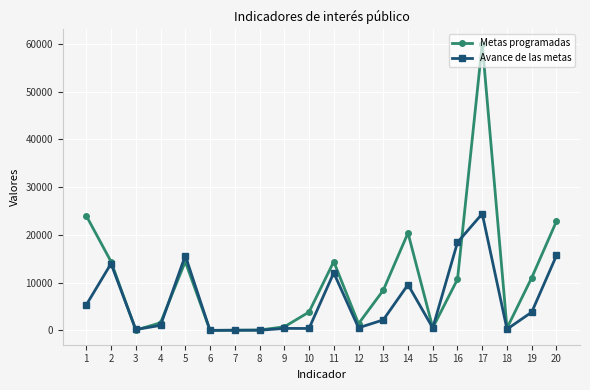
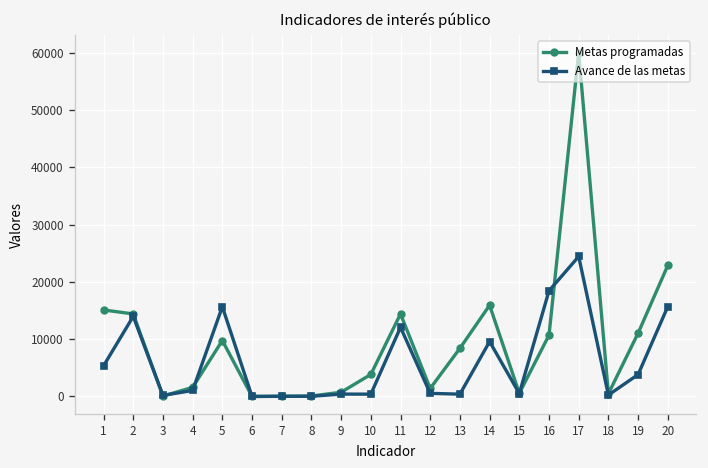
Metas programadas, 1: 24000 -> 15000
Metas programadas, 5: 14000 -> 10000
Avance de las metas, 13: 2000 -> 0
Metas programadas, 14: 20000 -> 16000
